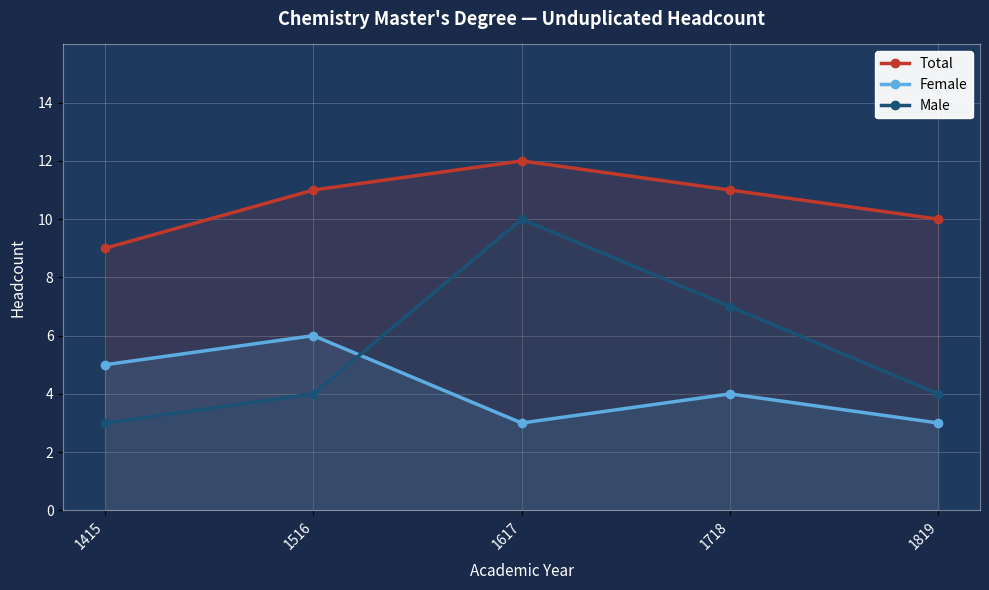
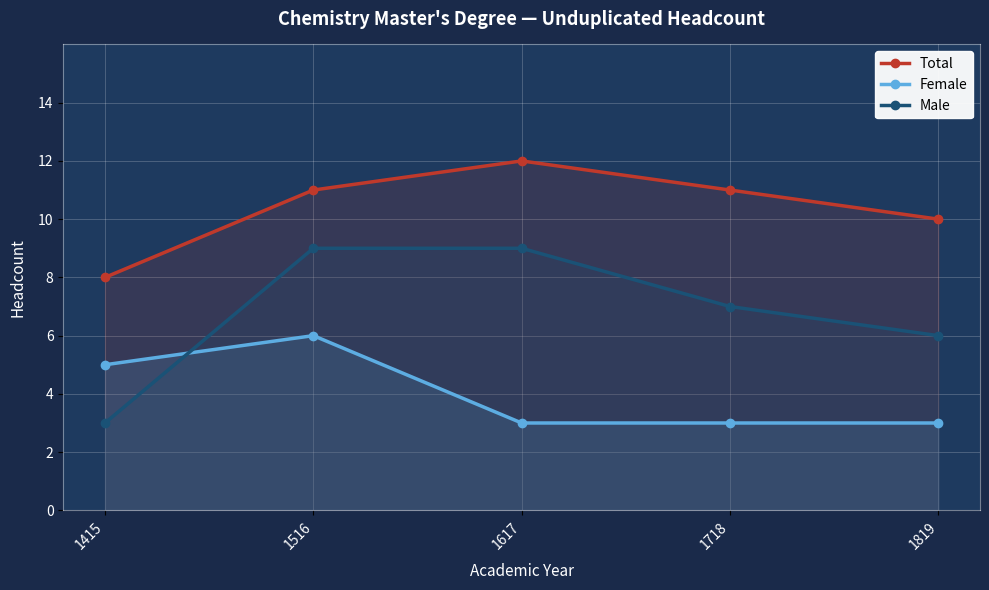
Total, 1415: 9 -> 8
Male, 1516: 4 -> 9
Male, 1617: 10 -> 9
Female, 1718: 4 -> 3
Male, 1819: 4 -> 6
